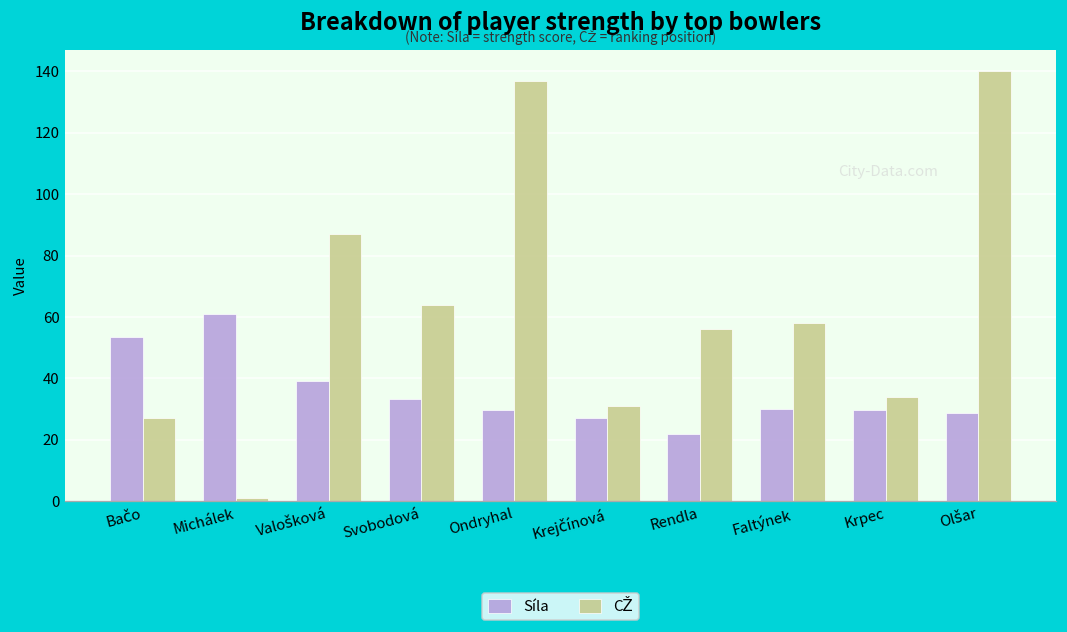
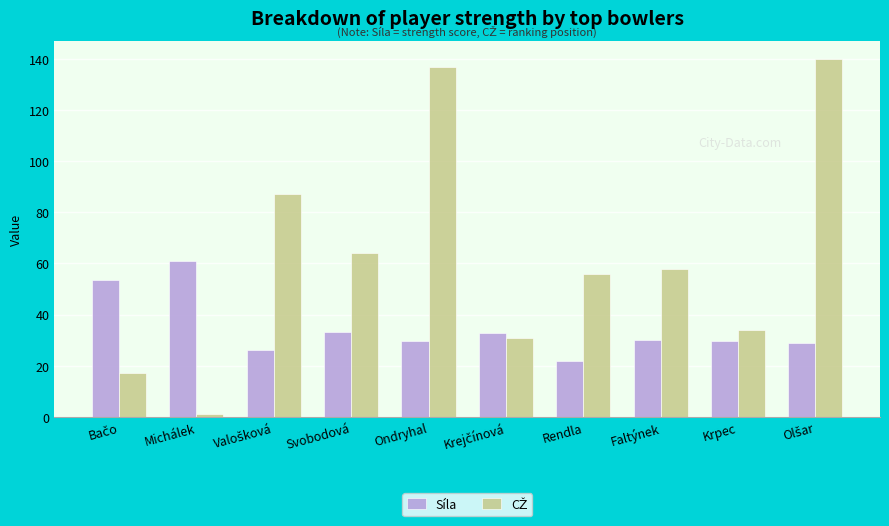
CŽ, Bačo: 27 -> 17
Síla, Valošková: 39 -> 26
Síla, Krejčínová: 27 -> 33
